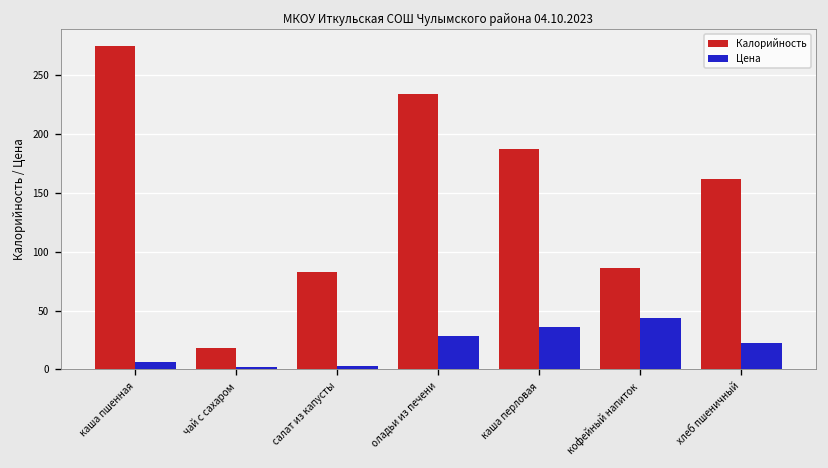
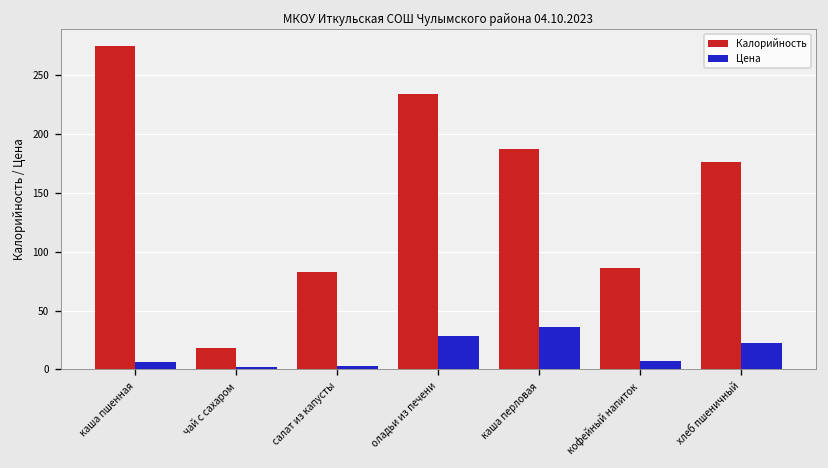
Цена, кофейный напиток: 40 -> 10
Калорийность, хлеб пшеничный: 160 -> 180
